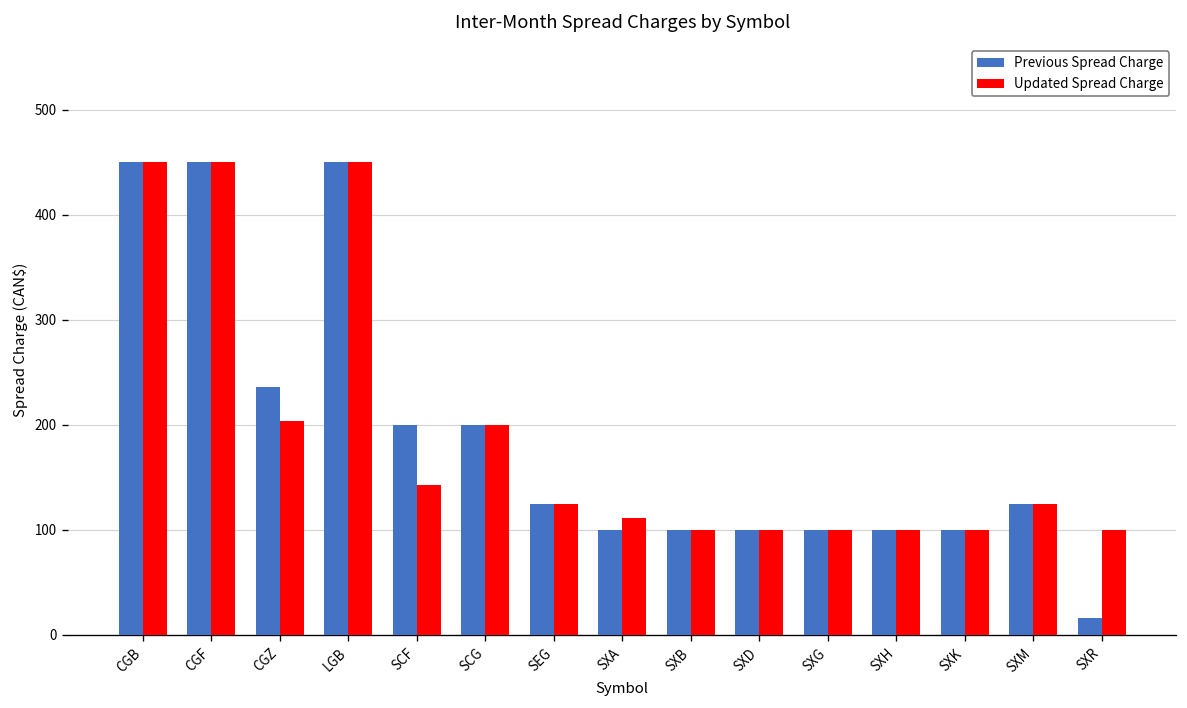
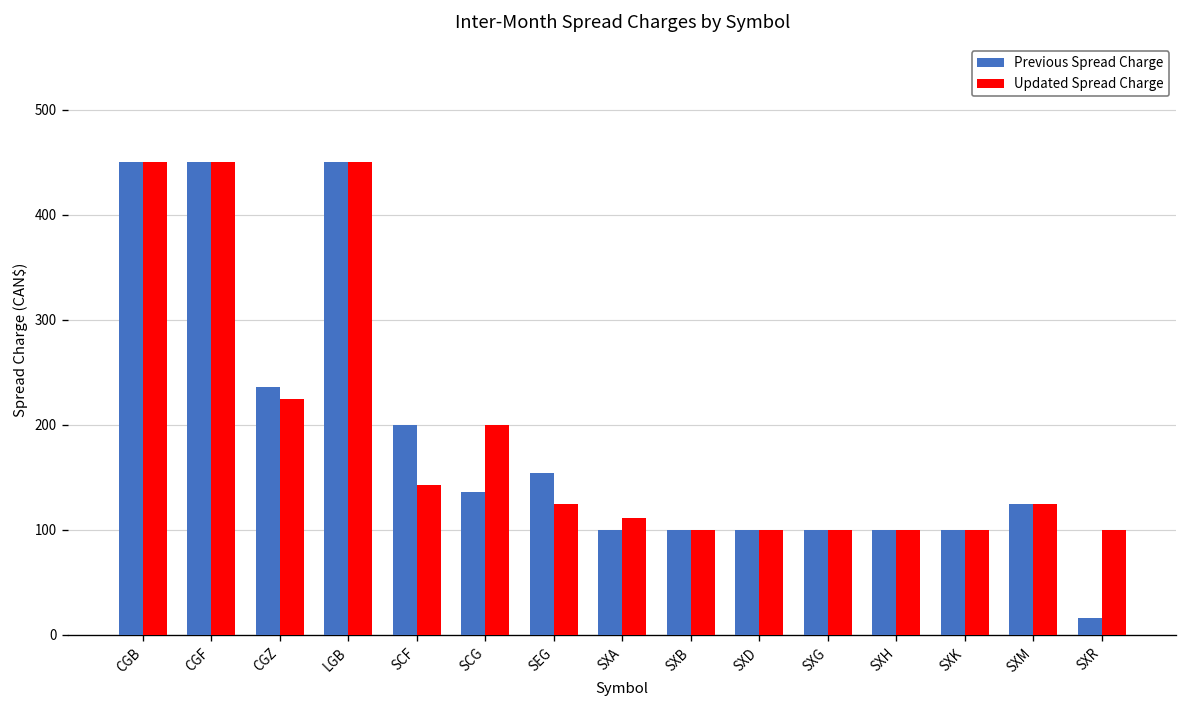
Updated Spread Charge, CGZ: 200 -> 230
Previous Spread Charge, SCG: 200 -> 140
Previous Spread Charge, SEG: 130 -> 150
